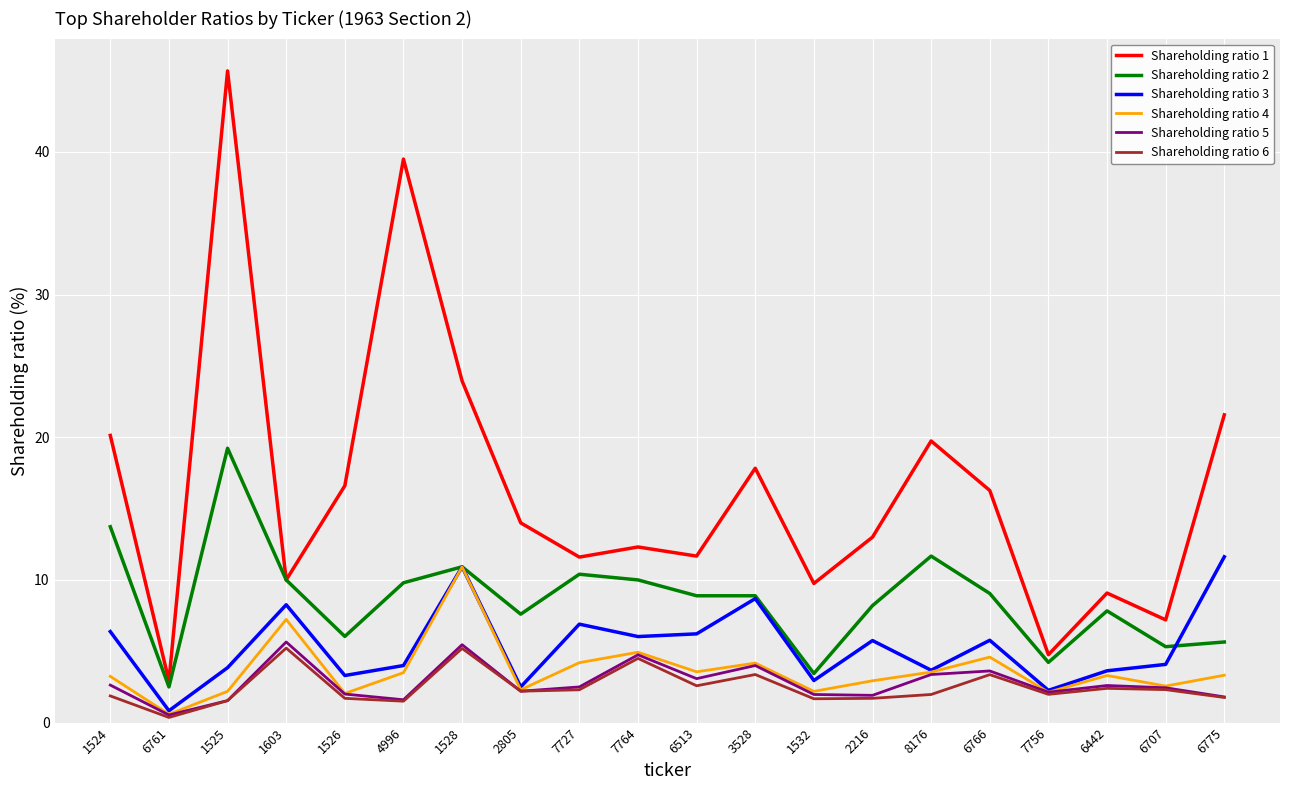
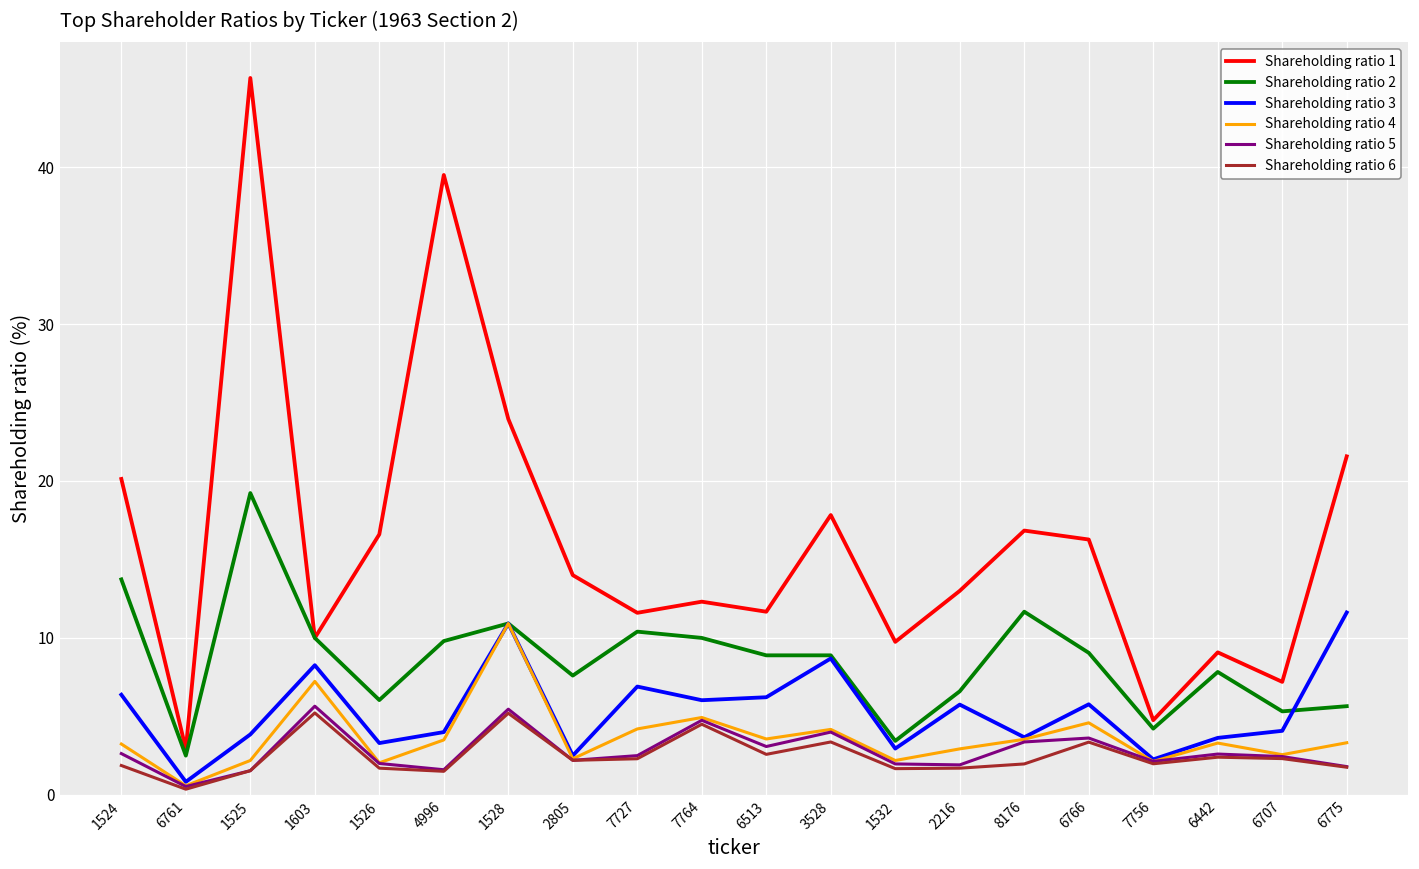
Shareholding ratio 2, 2216: 8.2 -> 6.6
Shareholding ratio 1, 8176: 19.7 -> 16.8
